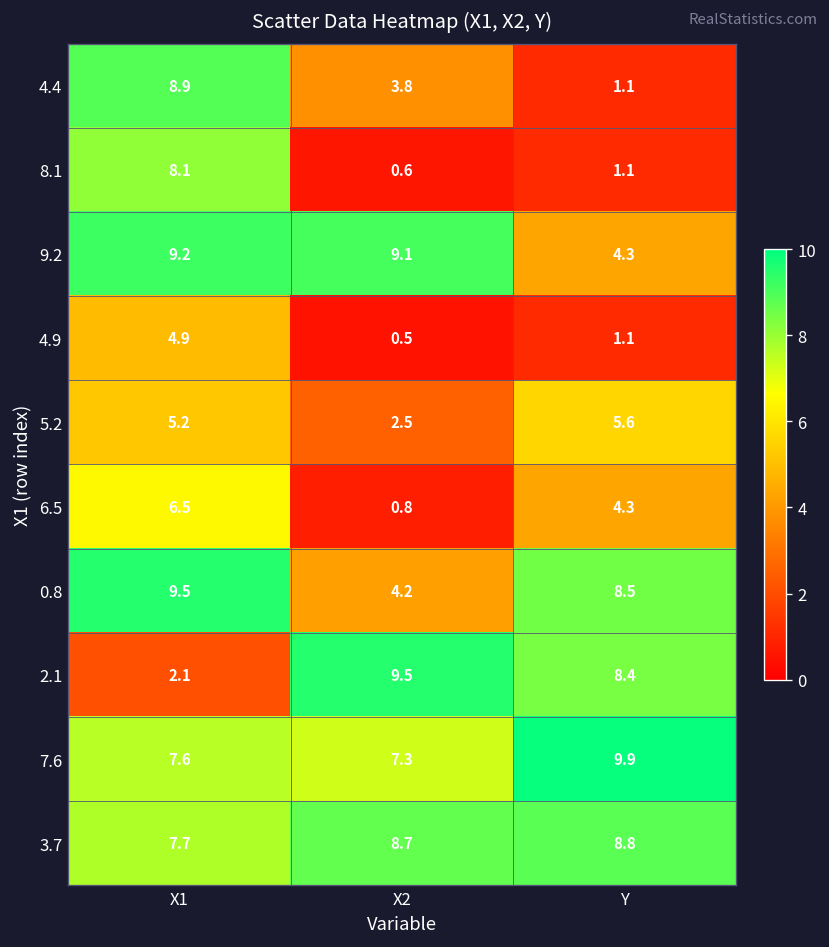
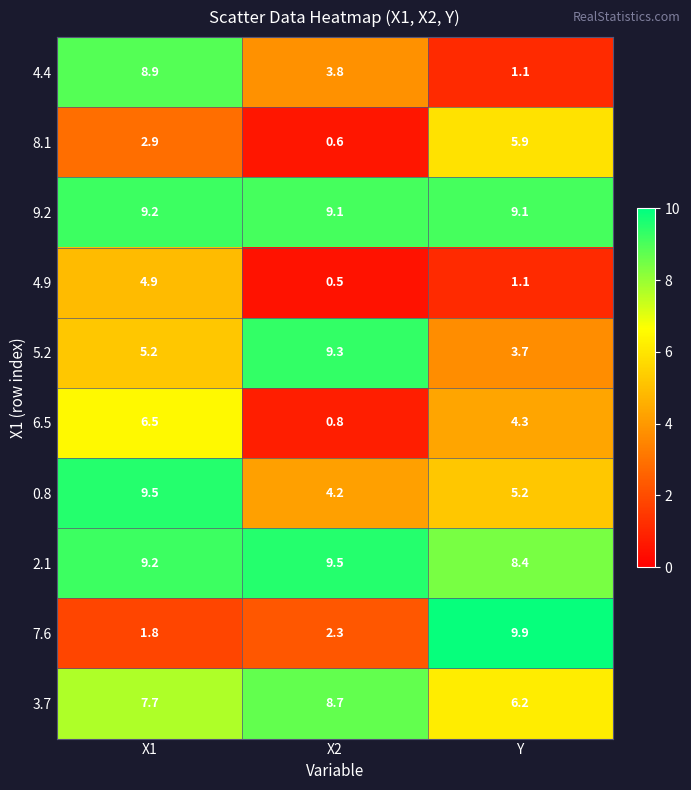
8.1, X1: 8.1 -> 2.9
8.1, Y: 1.1 -> 5.9
9.2, Y: 4.3 -> 9.1
5.2, X2: 2.5 -> 9.3
5.2, Y: 5.6 -> 3.7
0.8, Y: 8.5 -> 5.2
2.1, X1: 2.1 -> 9.2
7.6, X1: 7.6 -> 1.8
7.6, X2: 7.3 -> 2.3
3.7, Y: 8.8 -> 6.2
